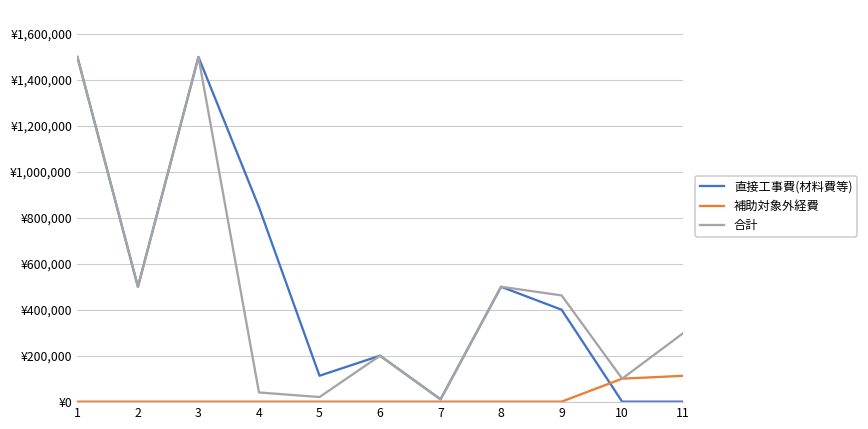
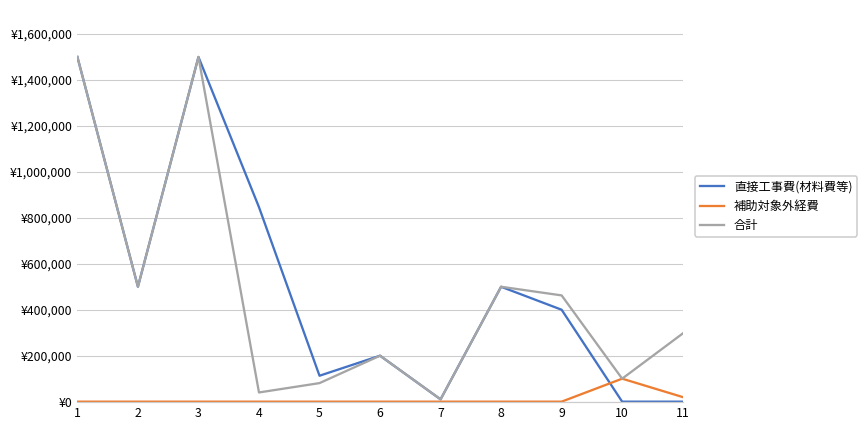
合計, 5: ¥20,000 -> ¥80,000
補助対象外経費, 11: ¥110,000 -> ¥20,000
